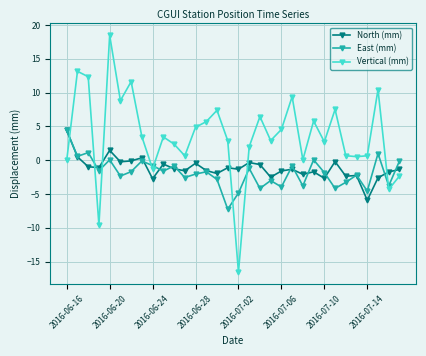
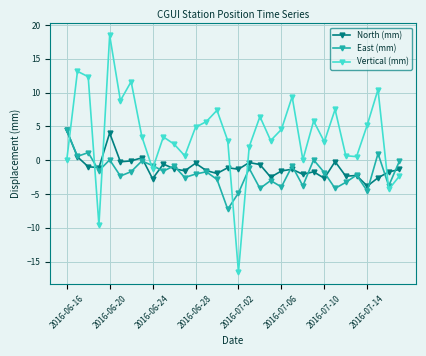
North (mm), 2016-06-20: 1 -> 4
North (mm), 2016-07-14: -6 -> -4
Vertical (mm), 2016-07-14: 1 -> 5
